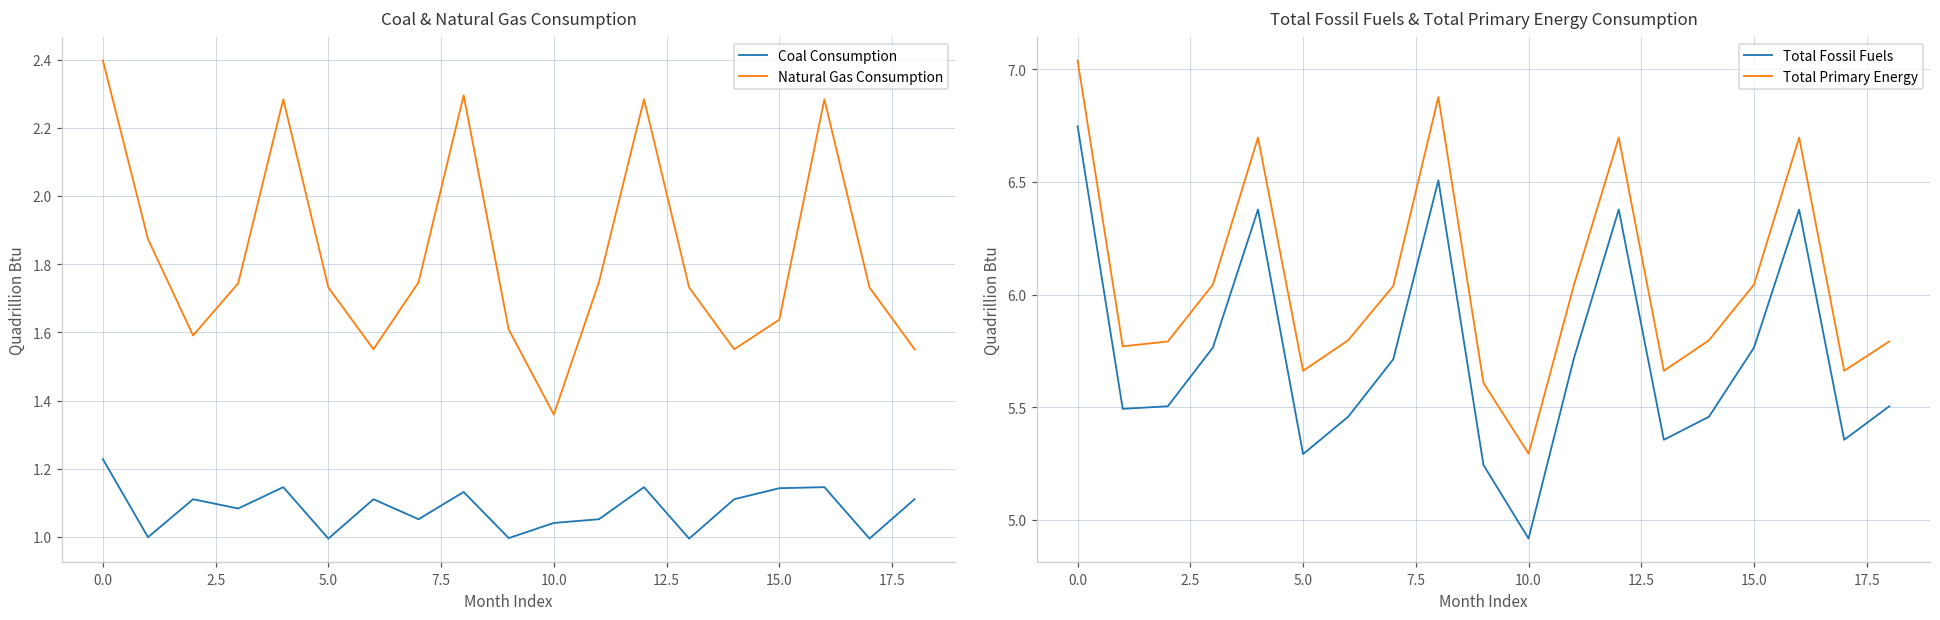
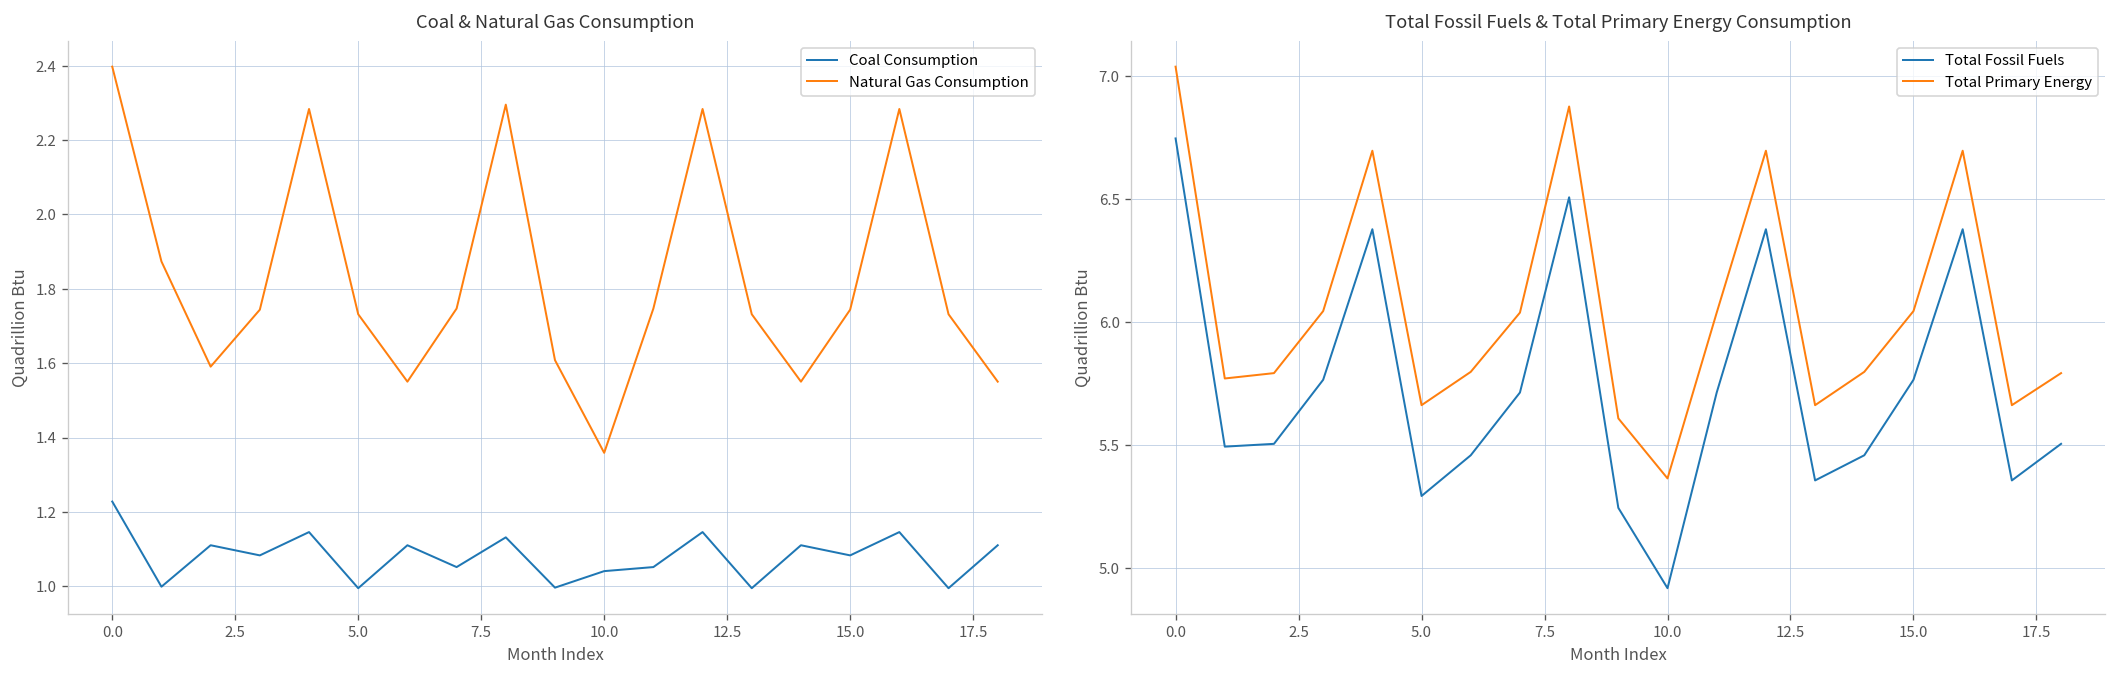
Coal & Natural Gas Consumption, Coal Consumption, 15.0: 1.14 -> 1.08
Coal & Natural Gas Consumption, Natural Gas Consumption, 15.0: 1.64 -> 1.74
Total Fossil Fuels & Total Primary Energy Consumption, Total Primary Energy, 10.0: 5.29 -> 5.36
